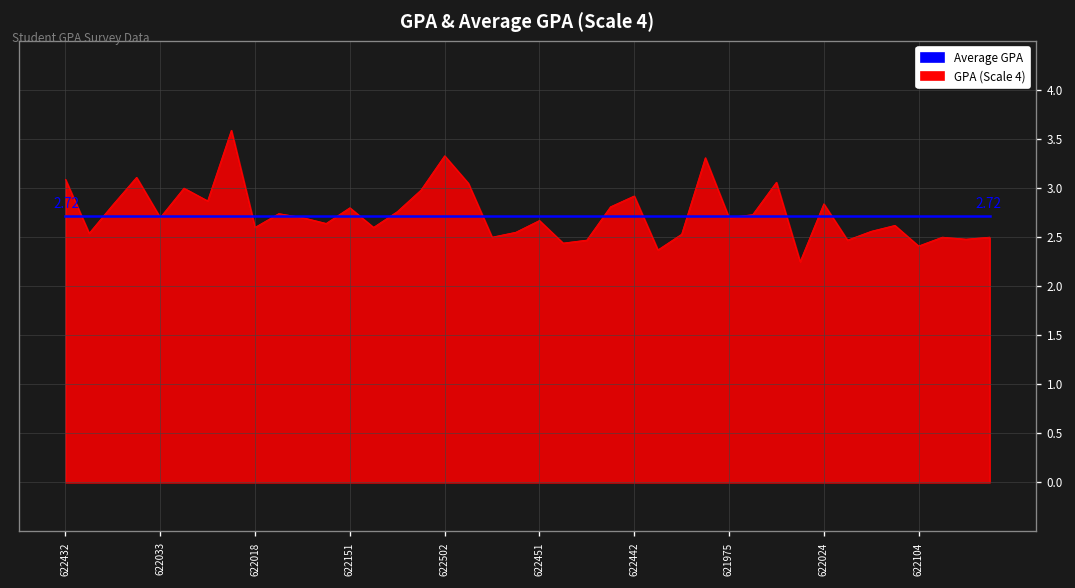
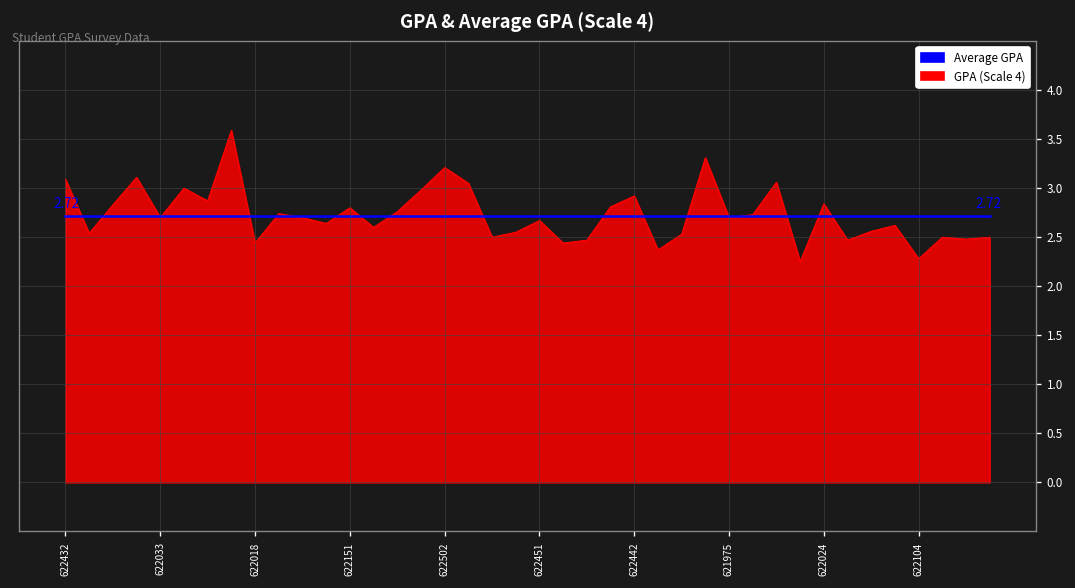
GPA (Scale 4), 622018: 2.6 -> 2.4
GPA (Scale 4), 622502: 3.3 -> 3.2
GPA (Scale 4), 622104: 2.4 -> 2.3
